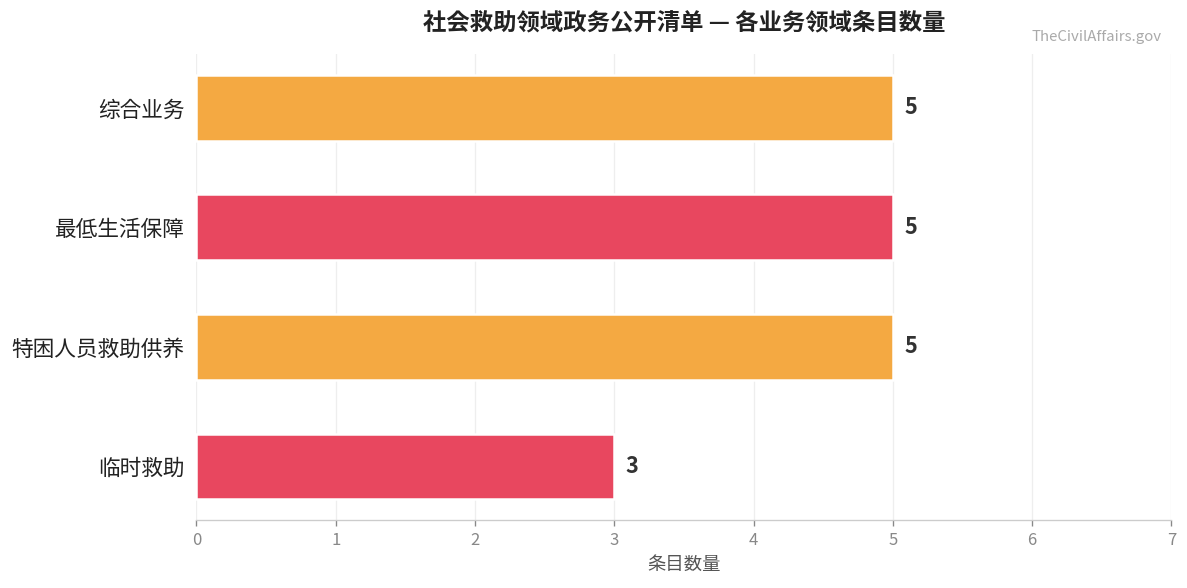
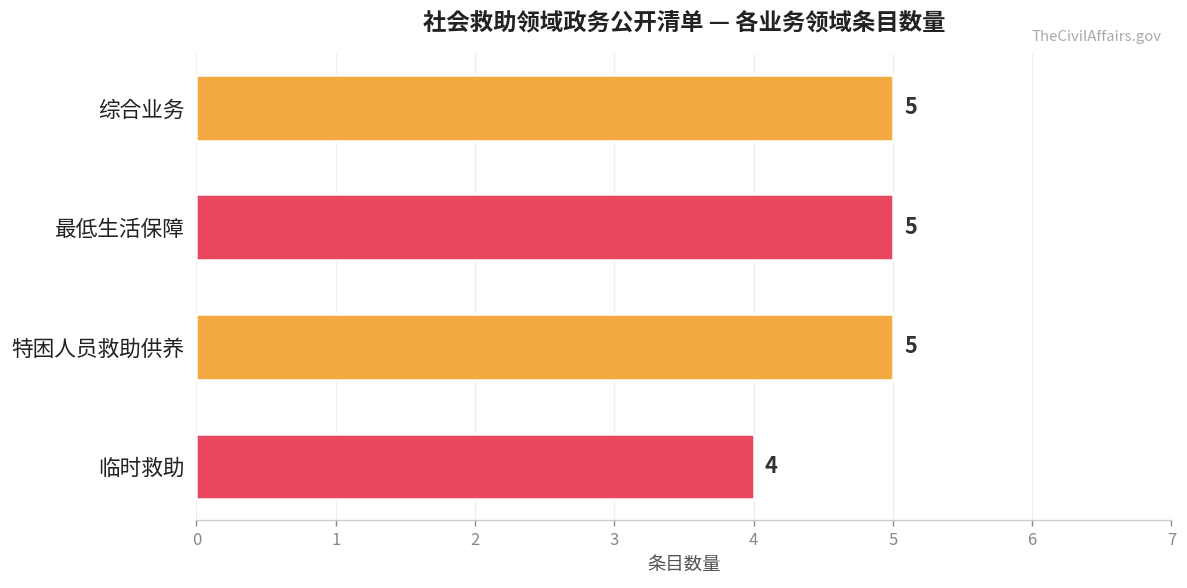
临时救助: 3 -> 4
